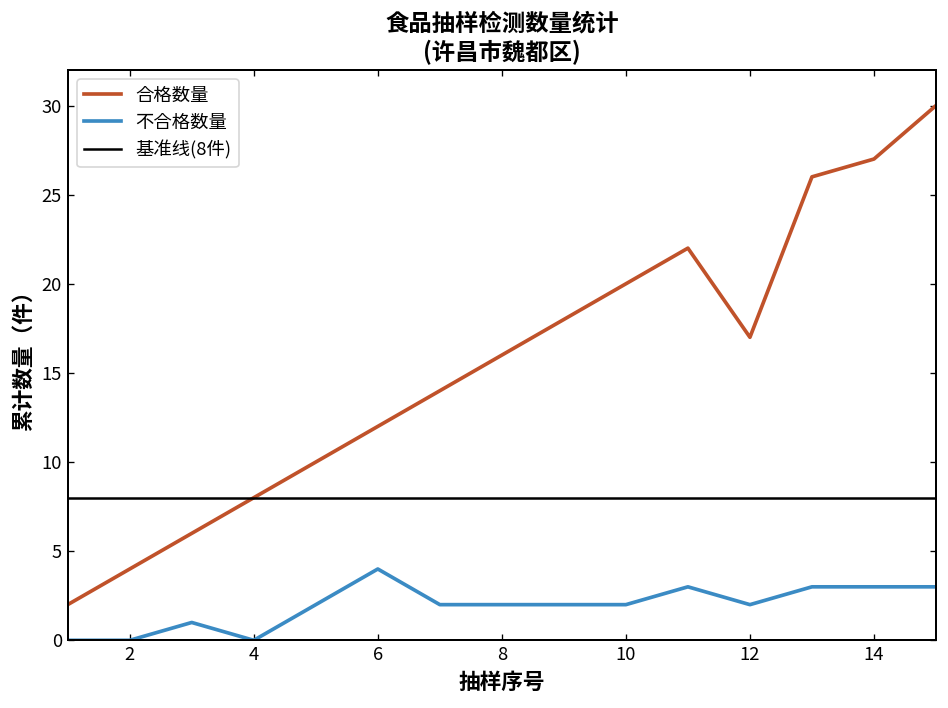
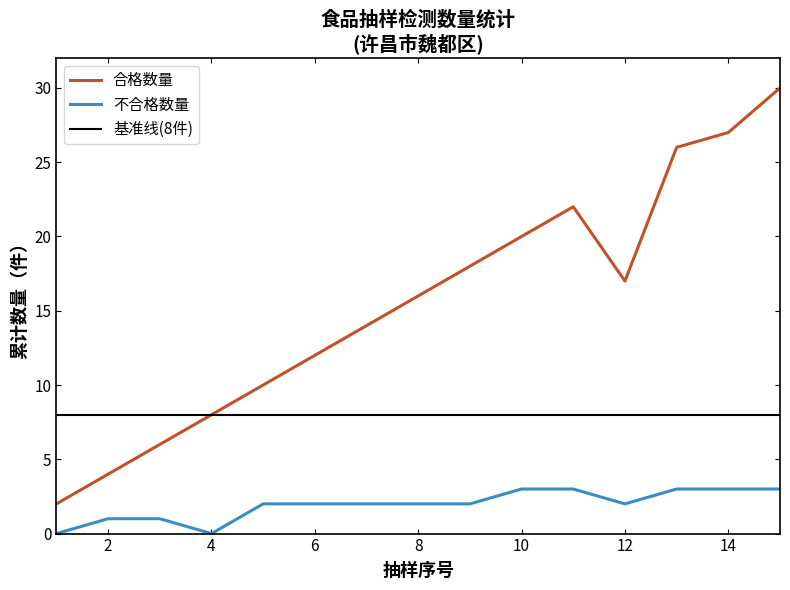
不合格数量, 2: 0 -> 1
不合格数量, 6: 4 -> 2
不合格数量, 10: 2 -> 3
